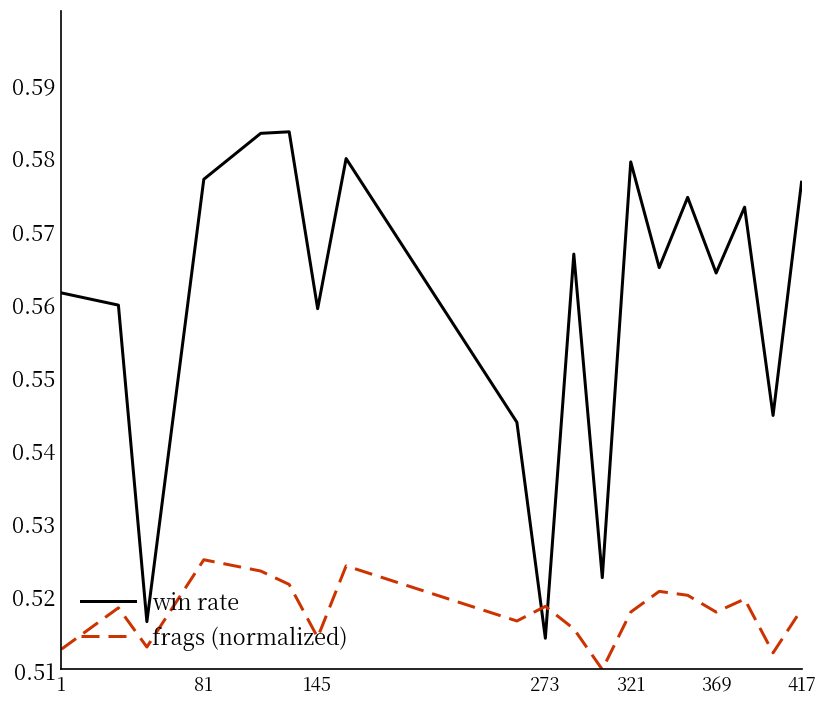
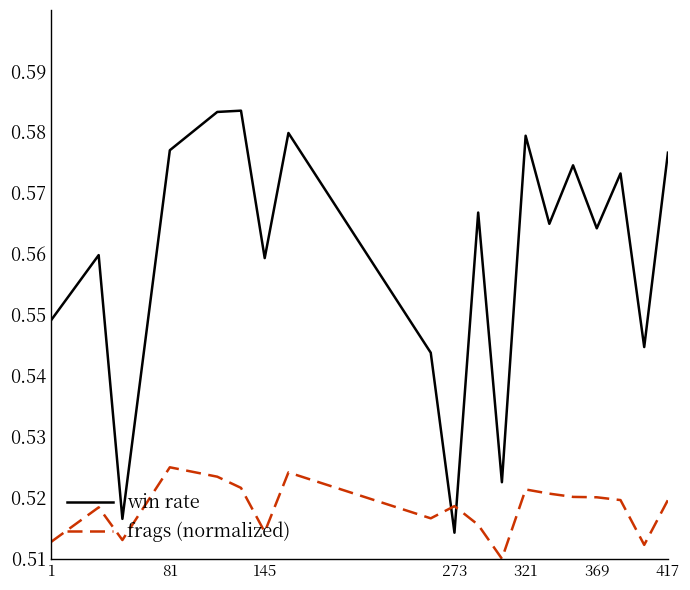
win rate, 1: 0.561 -> 0.549
frags (normalized), 321: 0.518 -> 0.521
frags (normalized), 369: 0.518 -> 0.520
frags (normalized), 417: 0.518 -> 0.520
